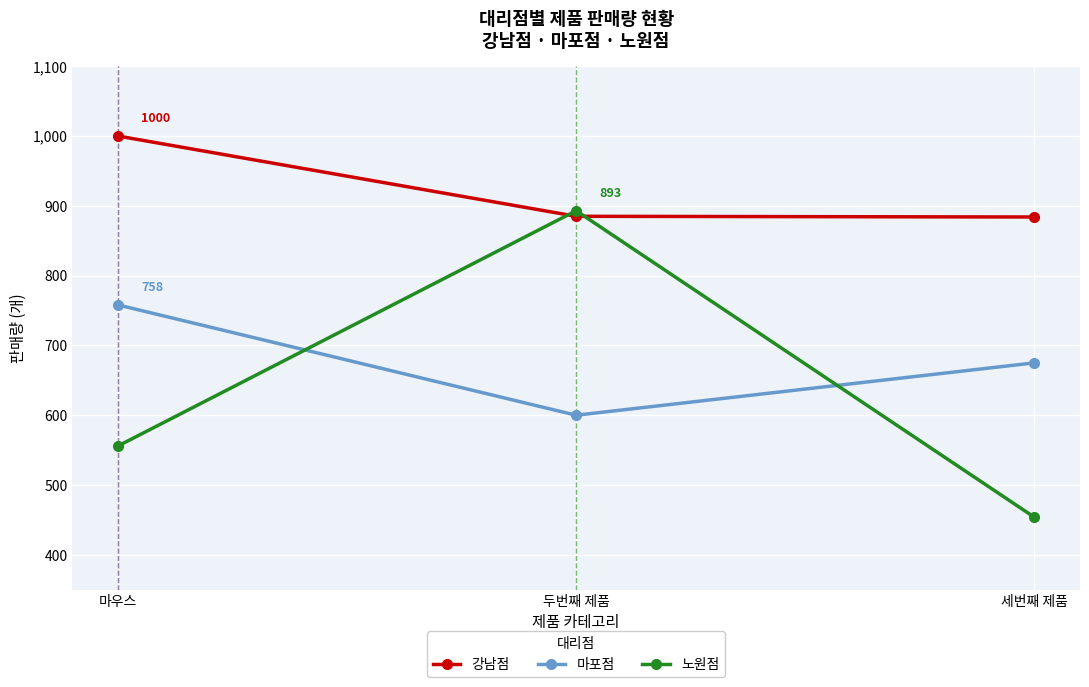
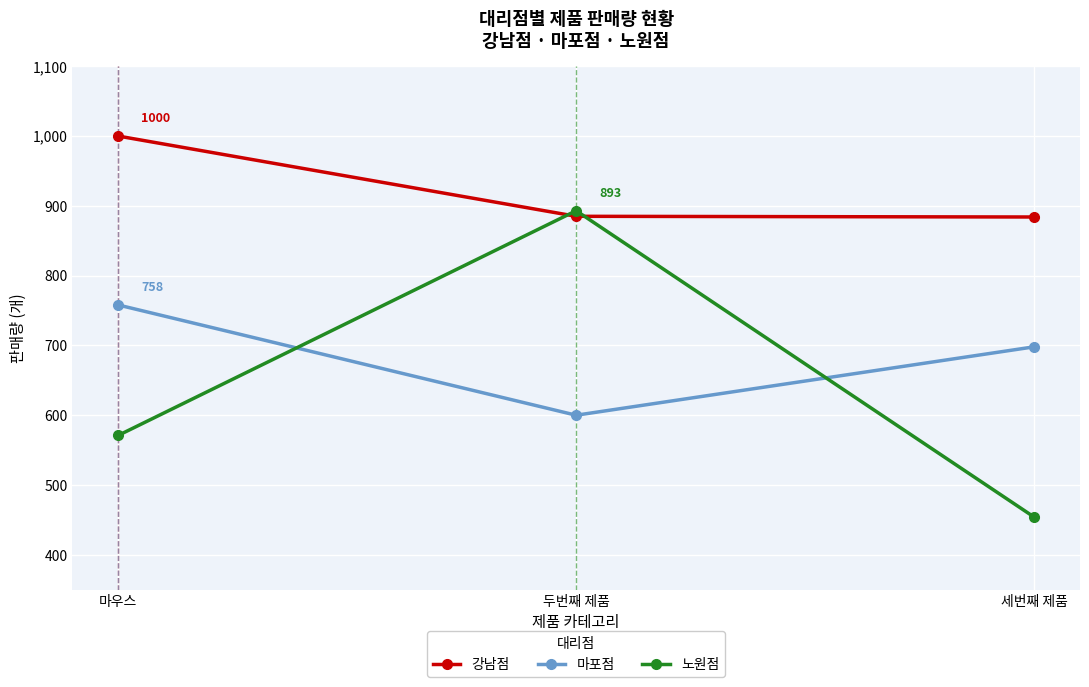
노원점, 마우스: 560 -> 570
마포점, 세번째 제품: 680 -> 700
